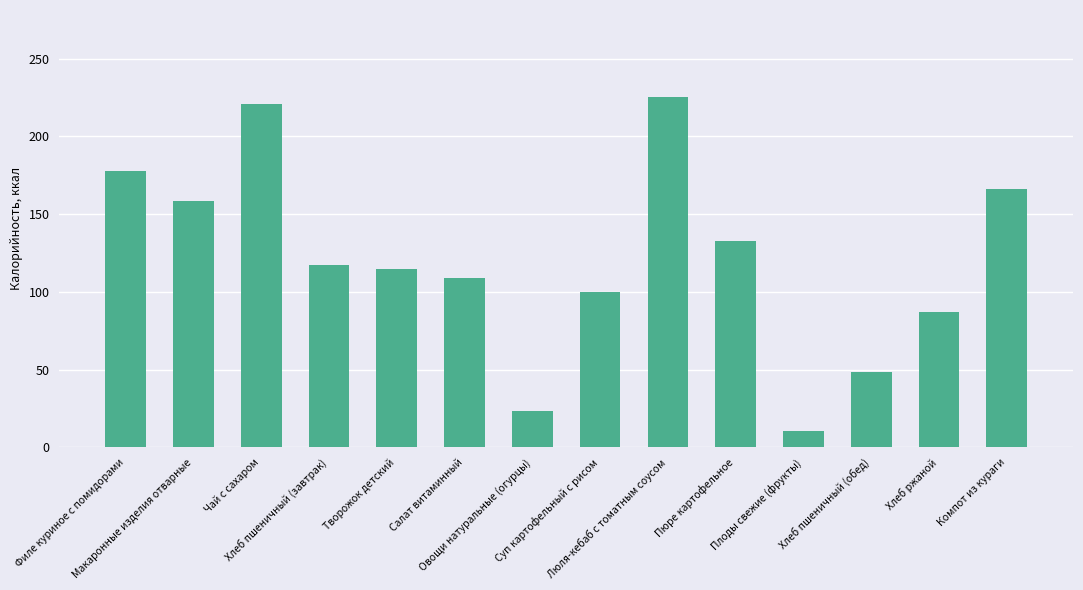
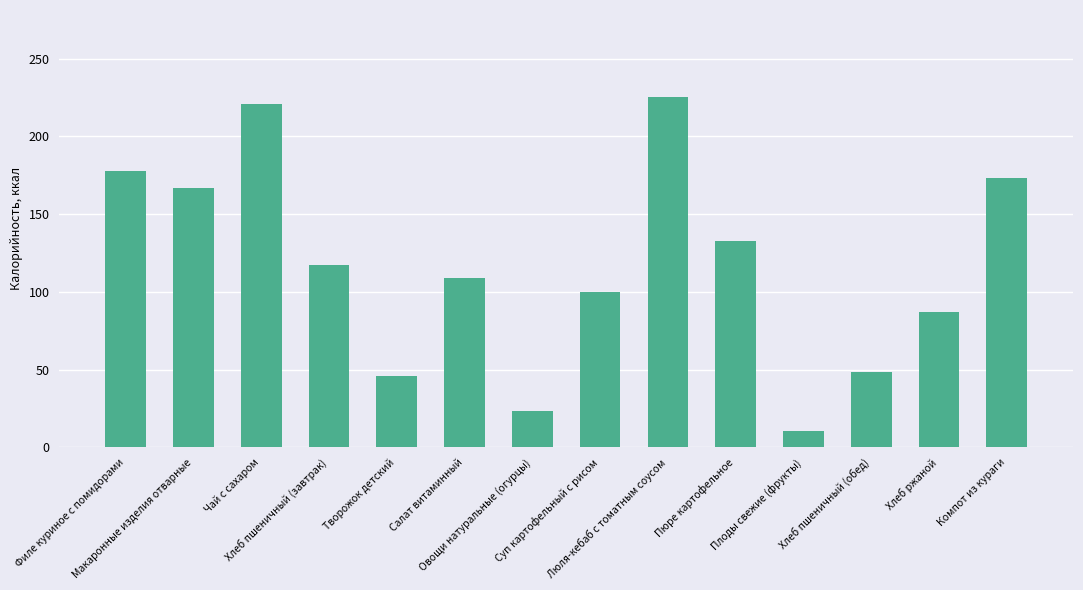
Макаронные изделия отварные: 158 -> 167
Творожок детский: 115 -> 46
Компот из кураги: 166 -> 173
